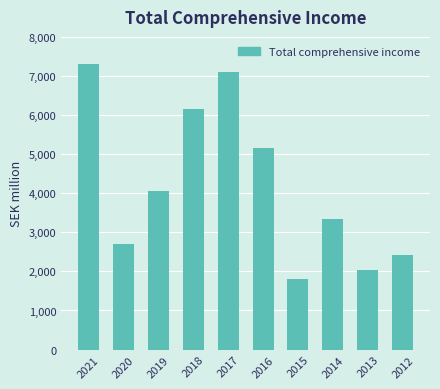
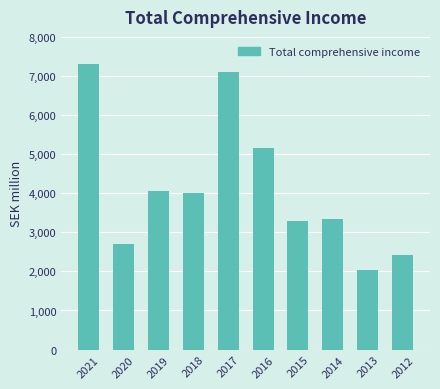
2018: 6,200 -> 4,000
2015: 1,800 -> 3,300
